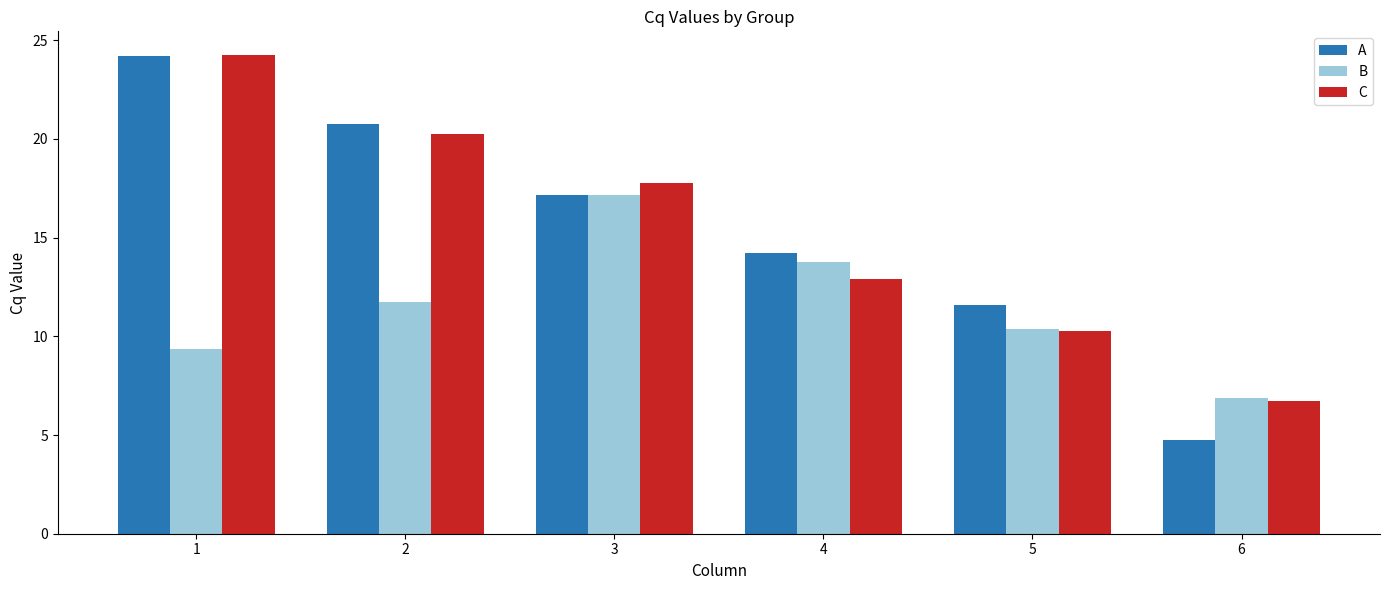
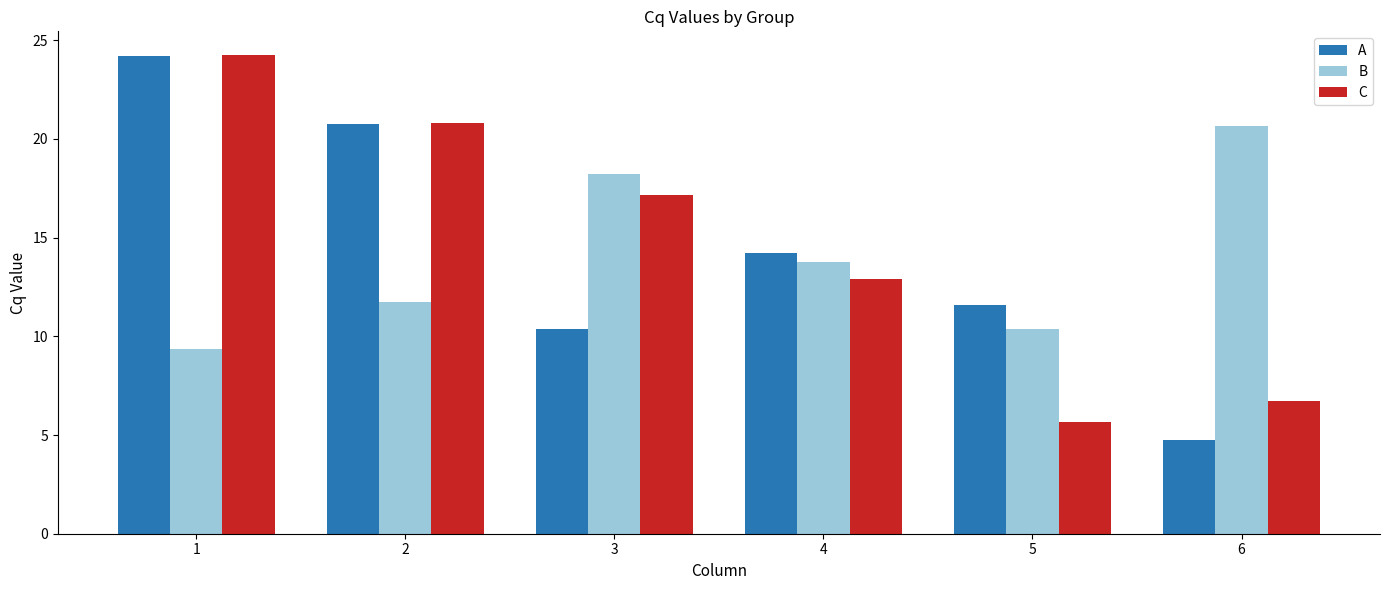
C, 2: 20.3 -> 20.8
A, 3: 17.2 -> 10.4
B, 3: 17.2 -> 18.2
C, 3: 17.7 -> 17.1
C, 5: 10.3 -> 5.7
B, 6: 6.9 -> 20.6
